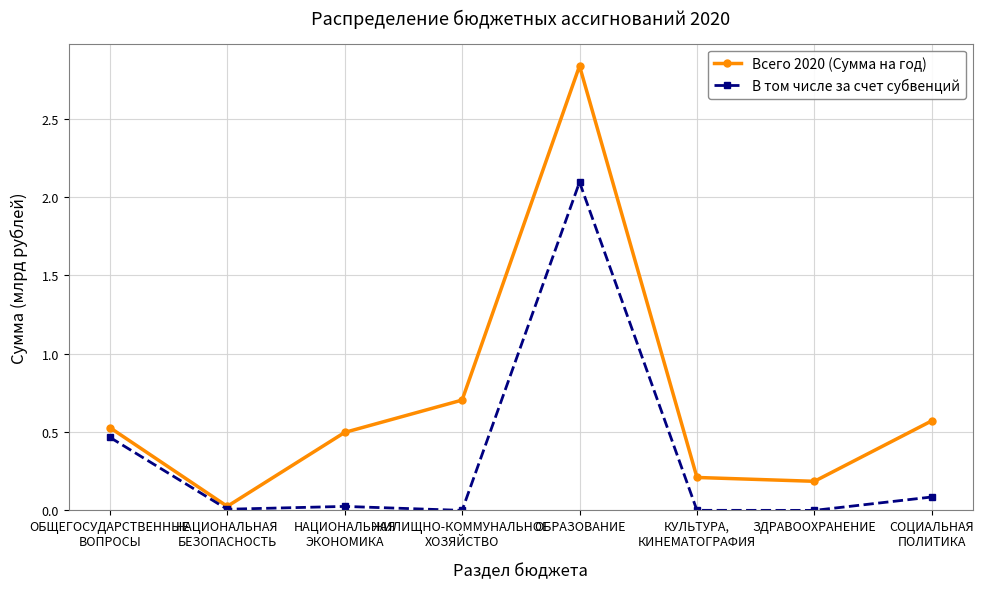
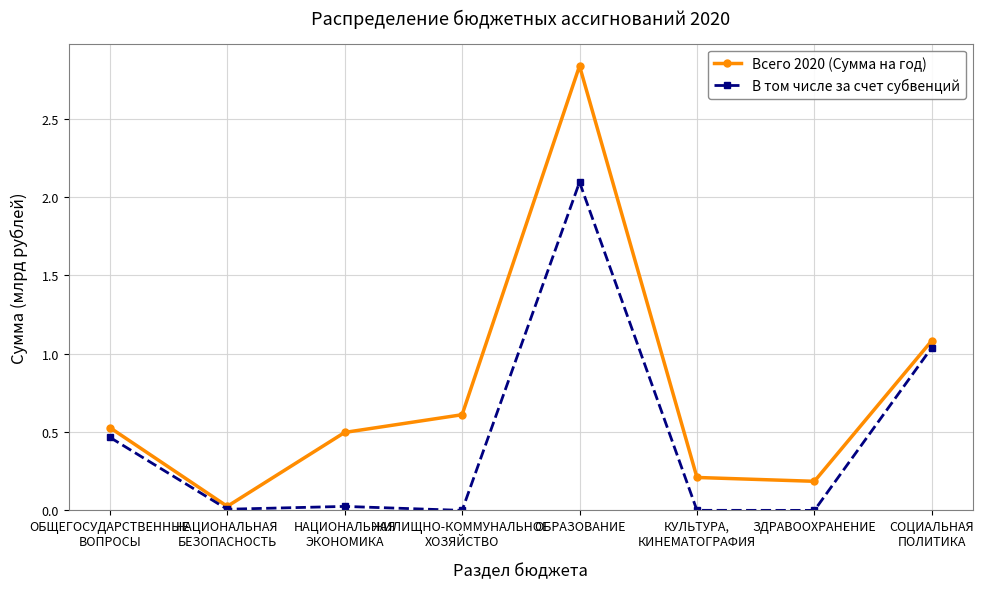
Всего 2020 (Сумма на год), ЖИЛИЩНО-КОММУНАЛЬНОЕ ХОЗЯЙСТВО: 0.70 -> 0.61
Всего 2020 (Сумма на год), СОЦИАЛЬНАЯ ПОЛИТИКА: 0.57 -> 1.08
В том числе за счет субвенций, СОЦИАЛЬНАЯ ПОЛИТИКА: 0.09 -> 1.04
